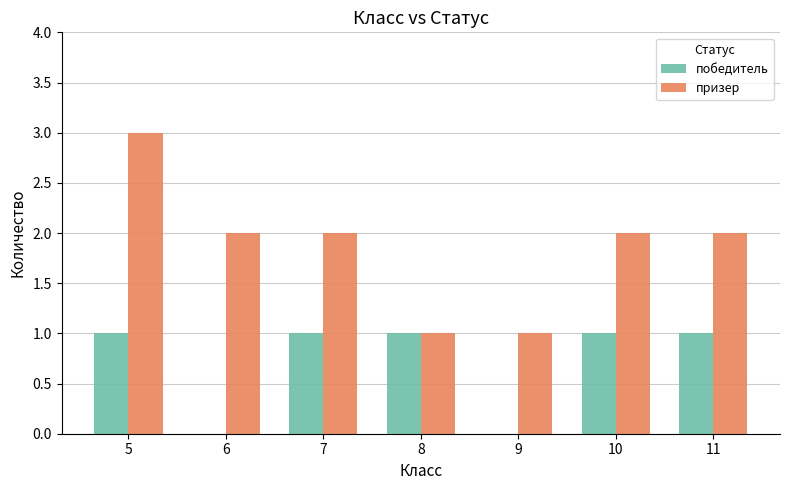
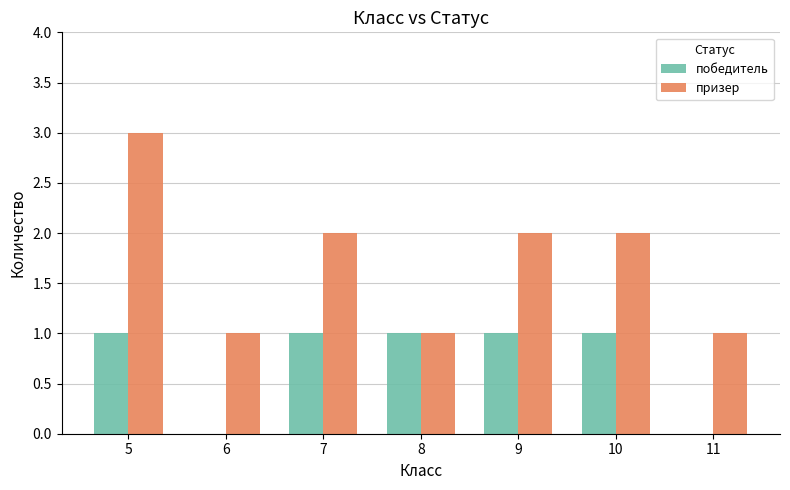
призер, 6: 2 -> 1
победитель, 9: 0 -> 1
призер, 9: 1 -> 2
победитель, 11: 1 -> 0
призер, 11: 2 -> 1
